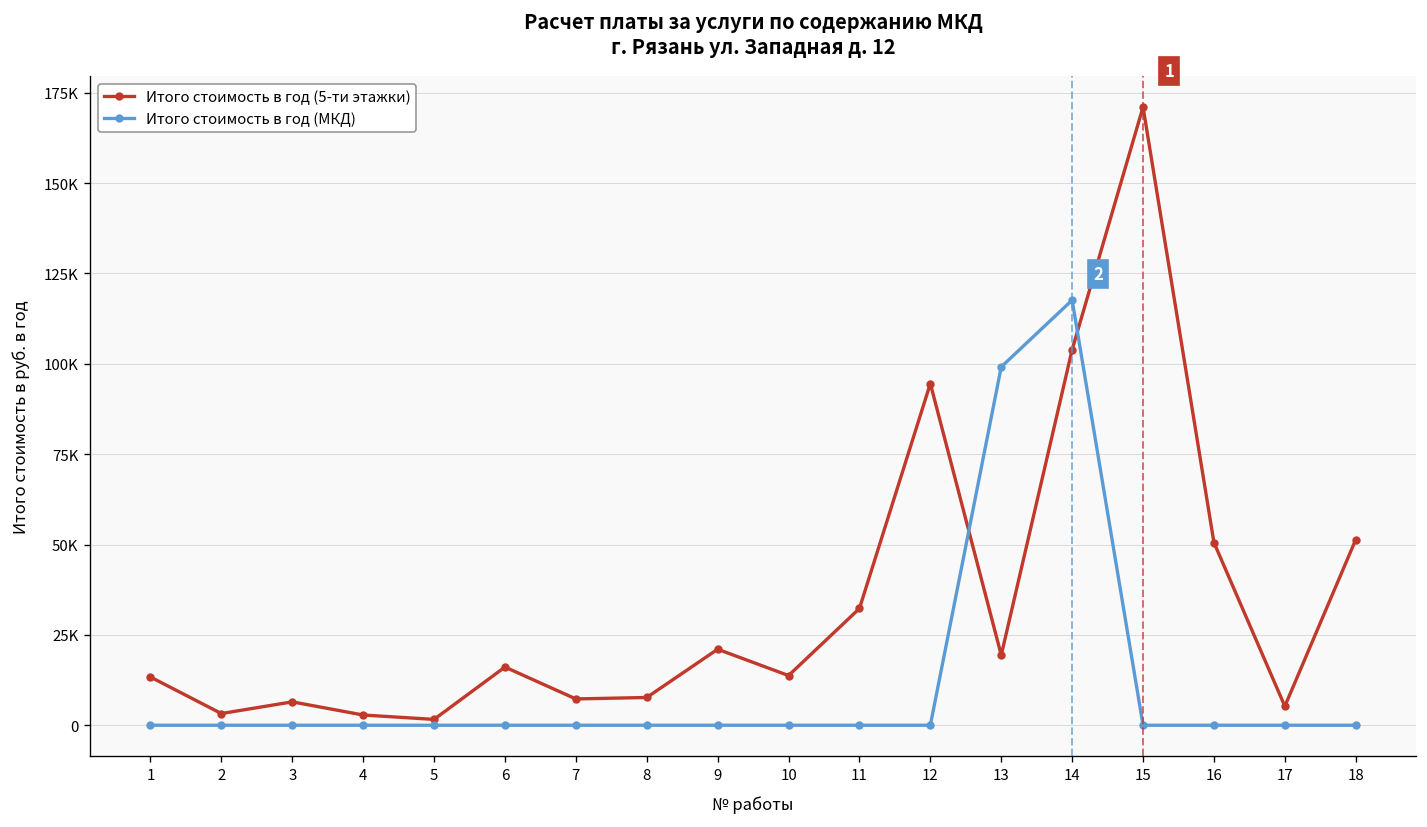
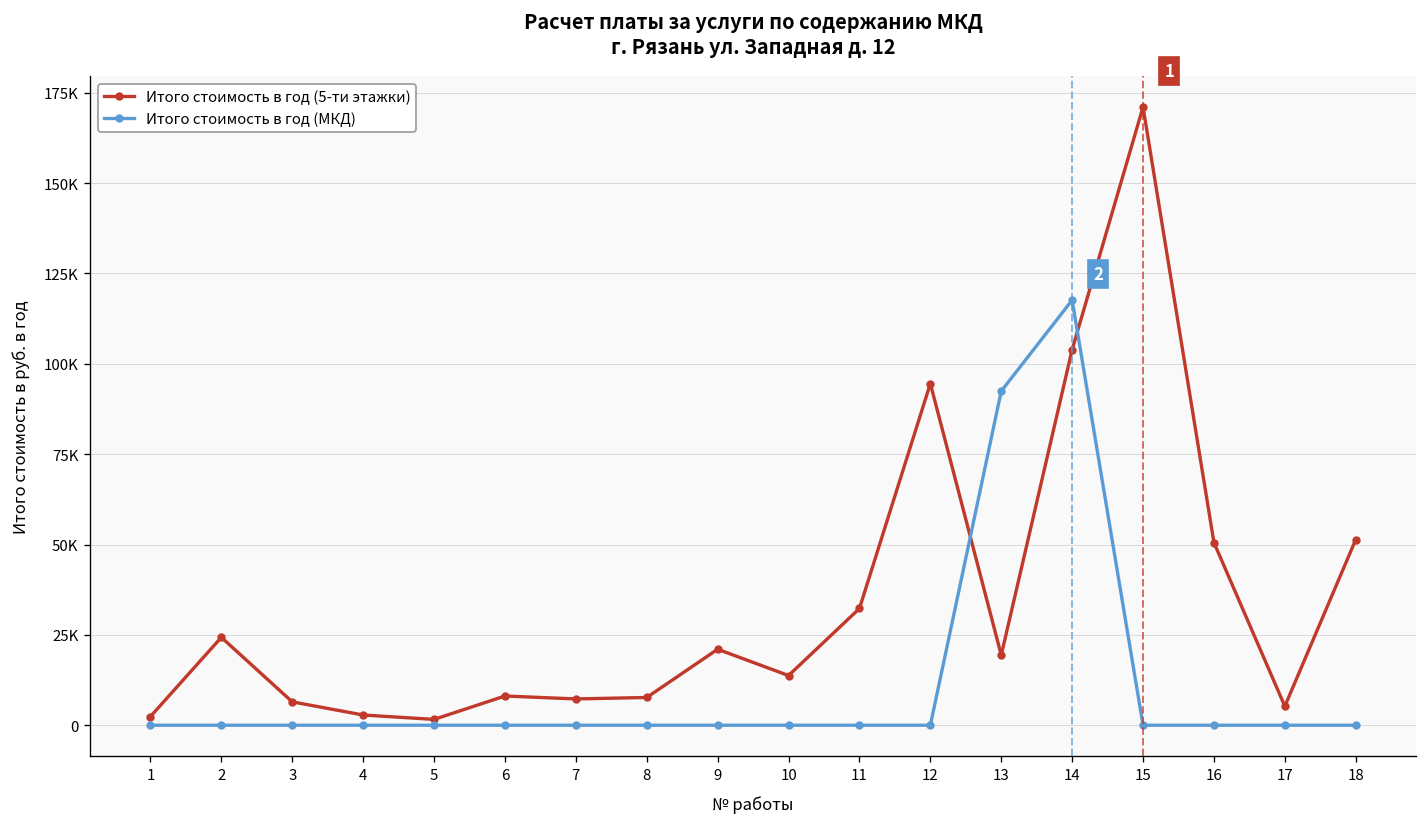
Итого стоимость в год (5-ти этажки), 1: 13000 -> 2000
Итого стоимость в год (5-ти этажки), 2: 3000 -> 24000
Итого стоимость в год (5-ти этажки), 6: 16000 -> 8000
Итого стоимость в год (МКД), 13: 99000 -> 92000
